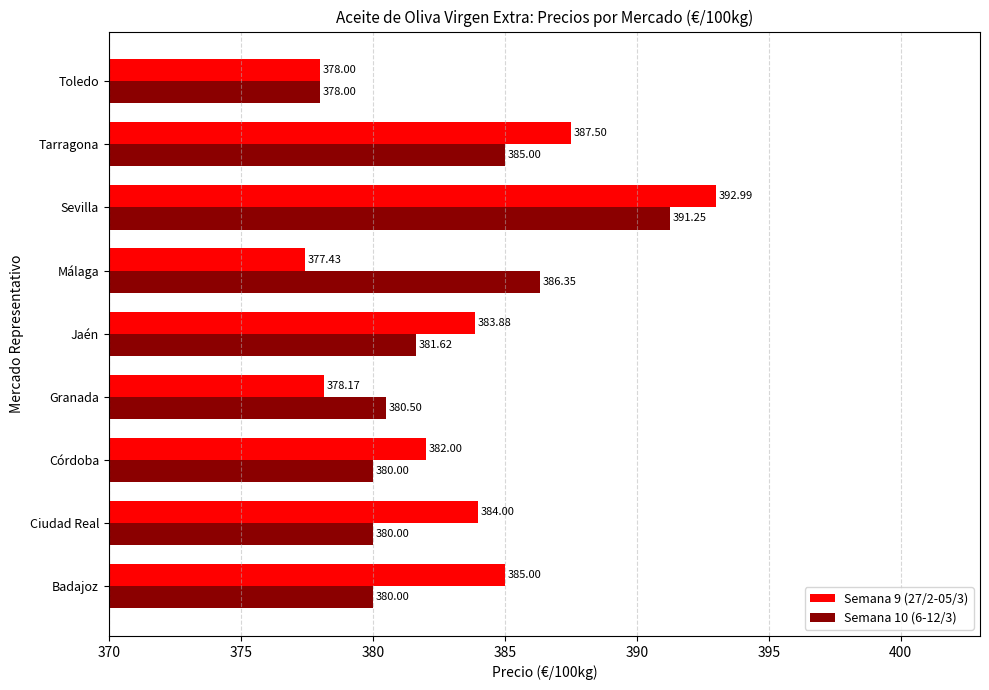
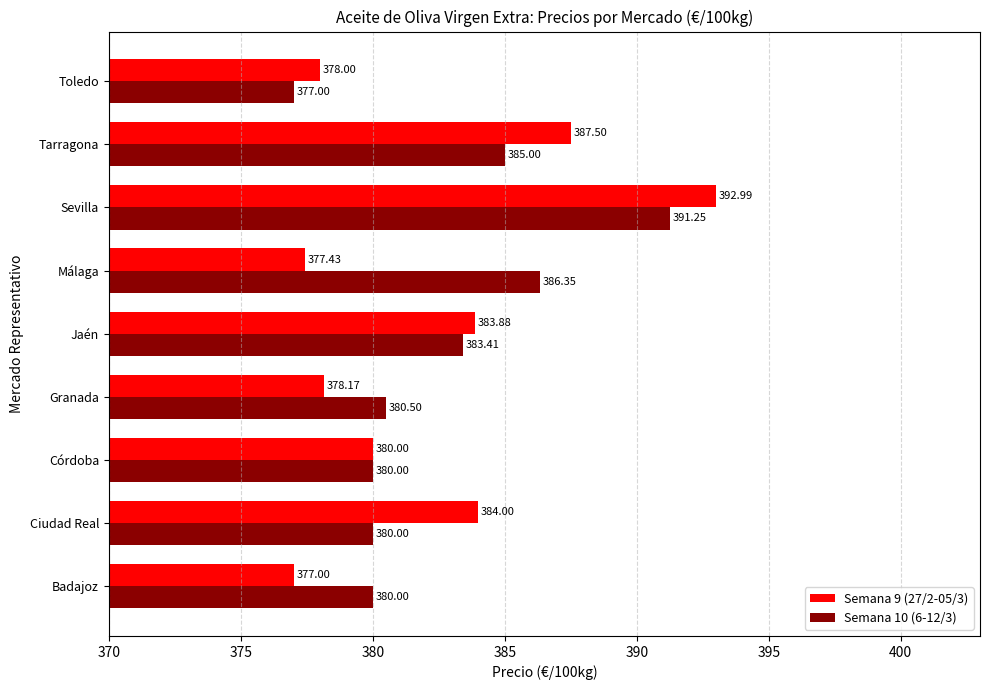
Semana 10 (6-12/3), Toledo: 378.00 -> 377.00
Semana 10 (6-12/3), Jaén: 381.62 -> 383.41
Semana 9 (27/2-05/3), Córdoba: 382.00 -> 380.00
Semana 9 (27/2-05/3), Badajoz: 385.00 -> 377.00
